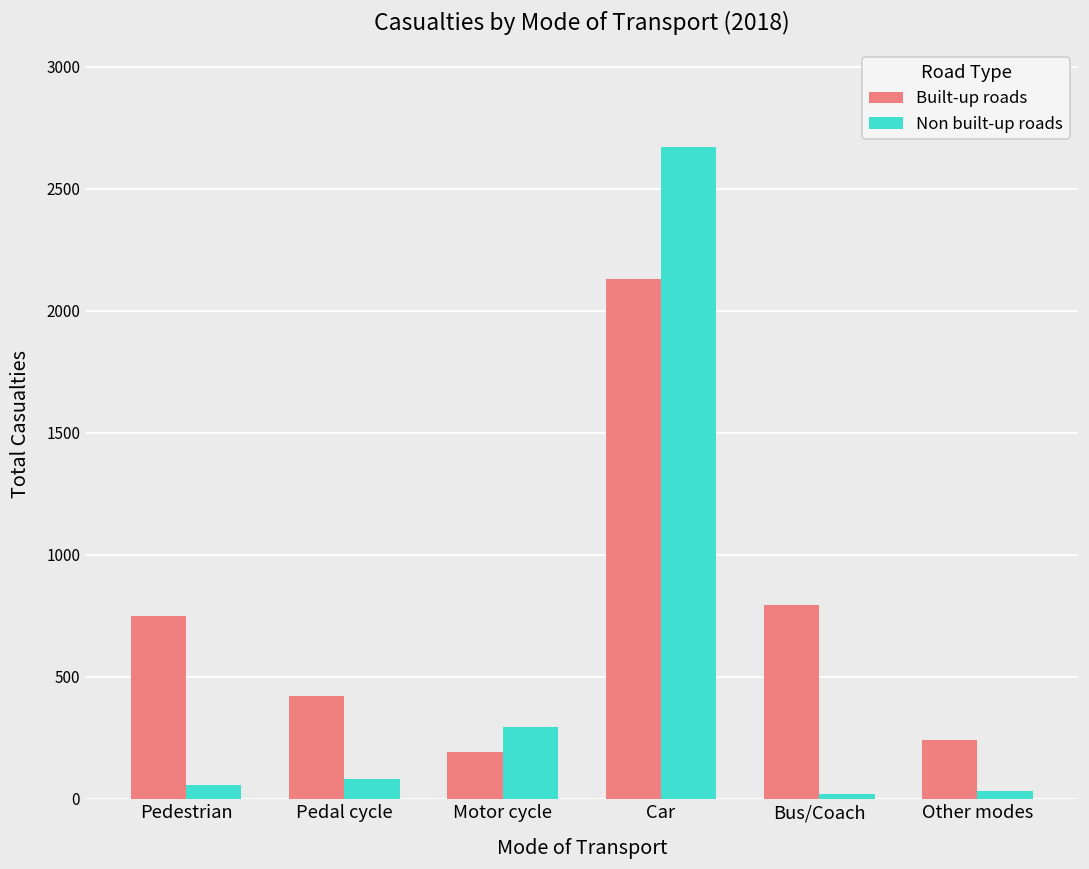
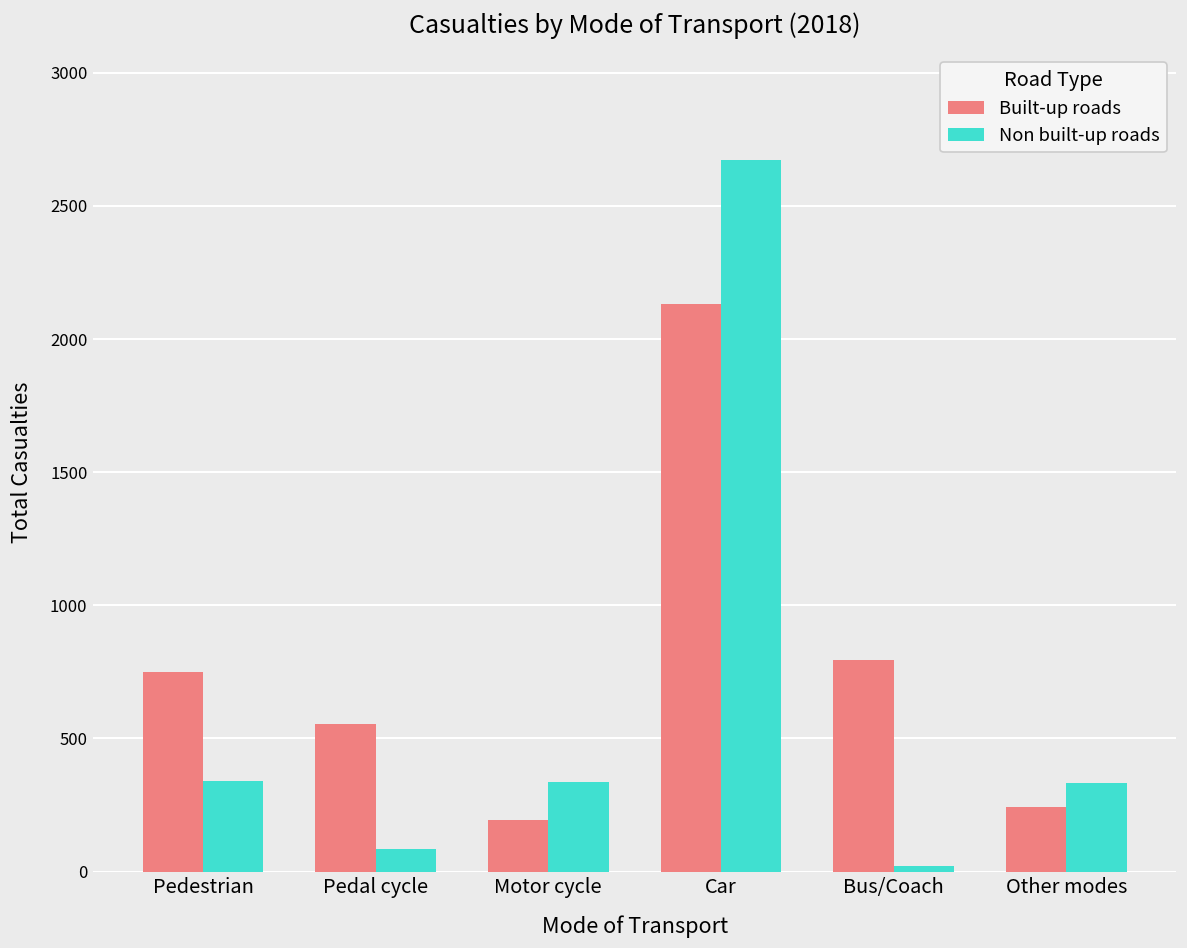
Non built-up roads, Pedestrian: 60 -> 340
Built-up roads, Pedal cycle: 420 -> 560
Non built-up roads, Motor cycle: 300 -> 340
Non built-up roads, Other modes: 30 -> 330
